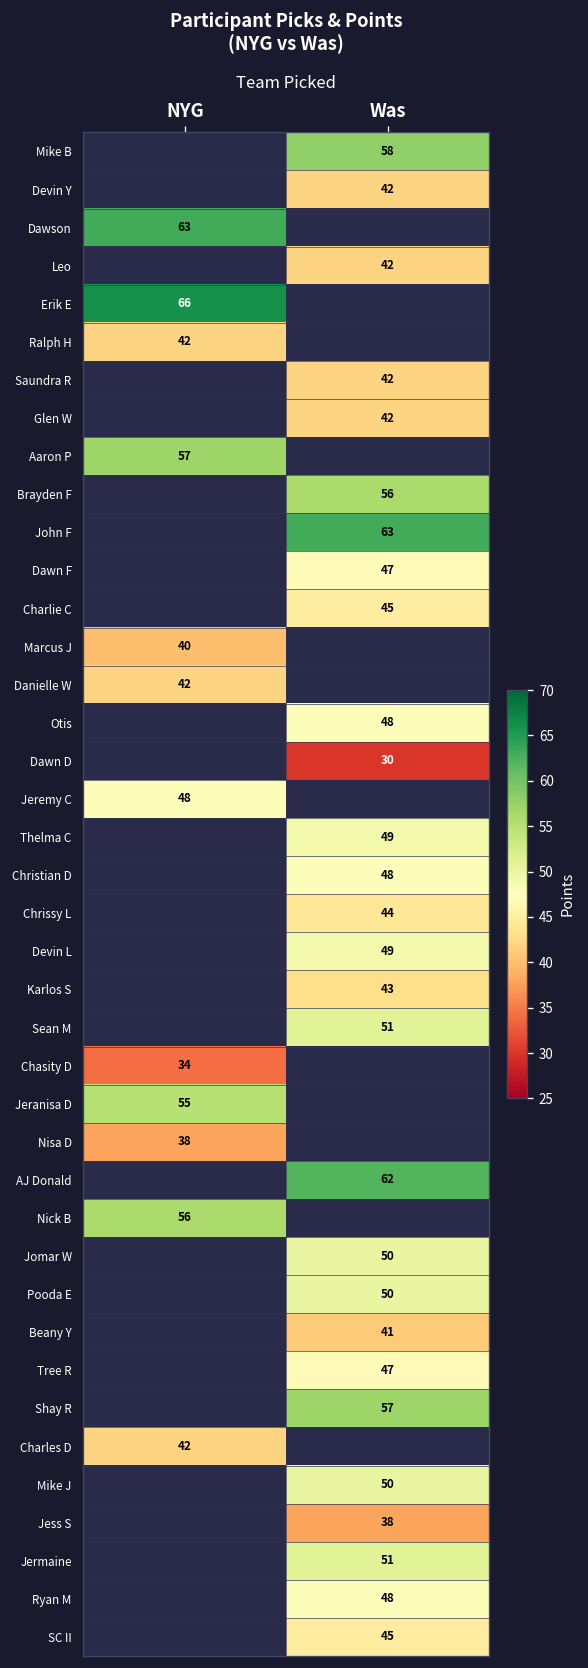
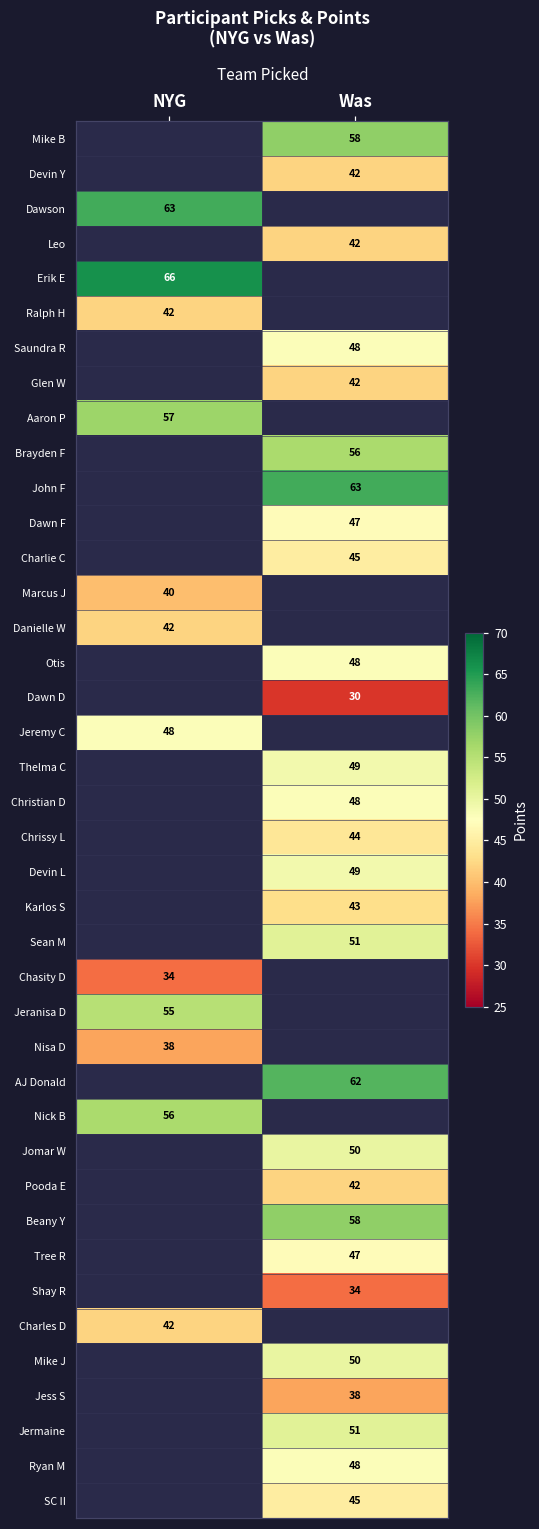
Saundra R, Was: 42 -> 48
Pooda E, Was: 50 -> 42
Beany Y, Was: 41 -> 58
Shay R, Was: 57 -> 34
